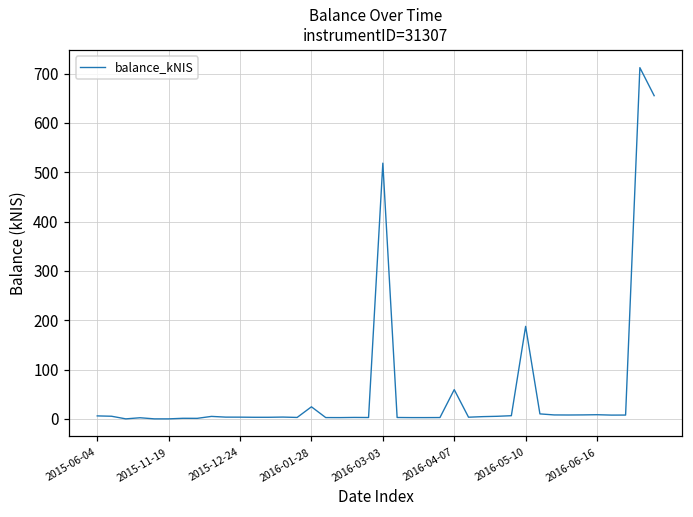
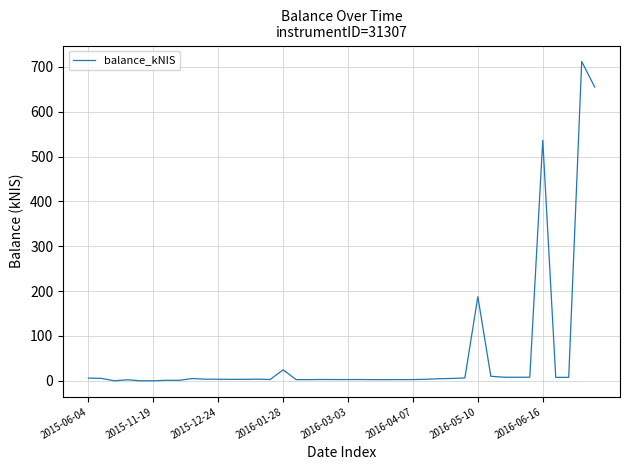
2016-03-03: 520 -> 0
2016-04-07: 60 -> 0
2016-06-16: 10 -> 540
